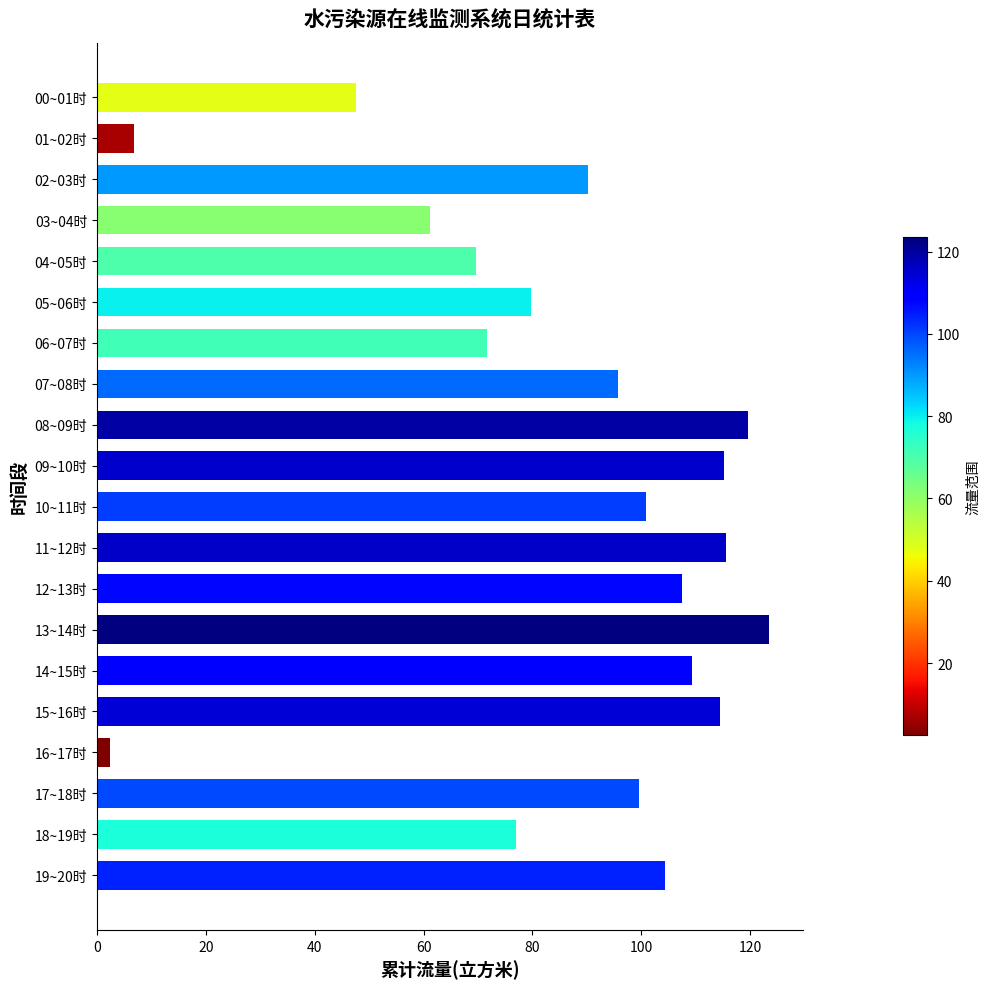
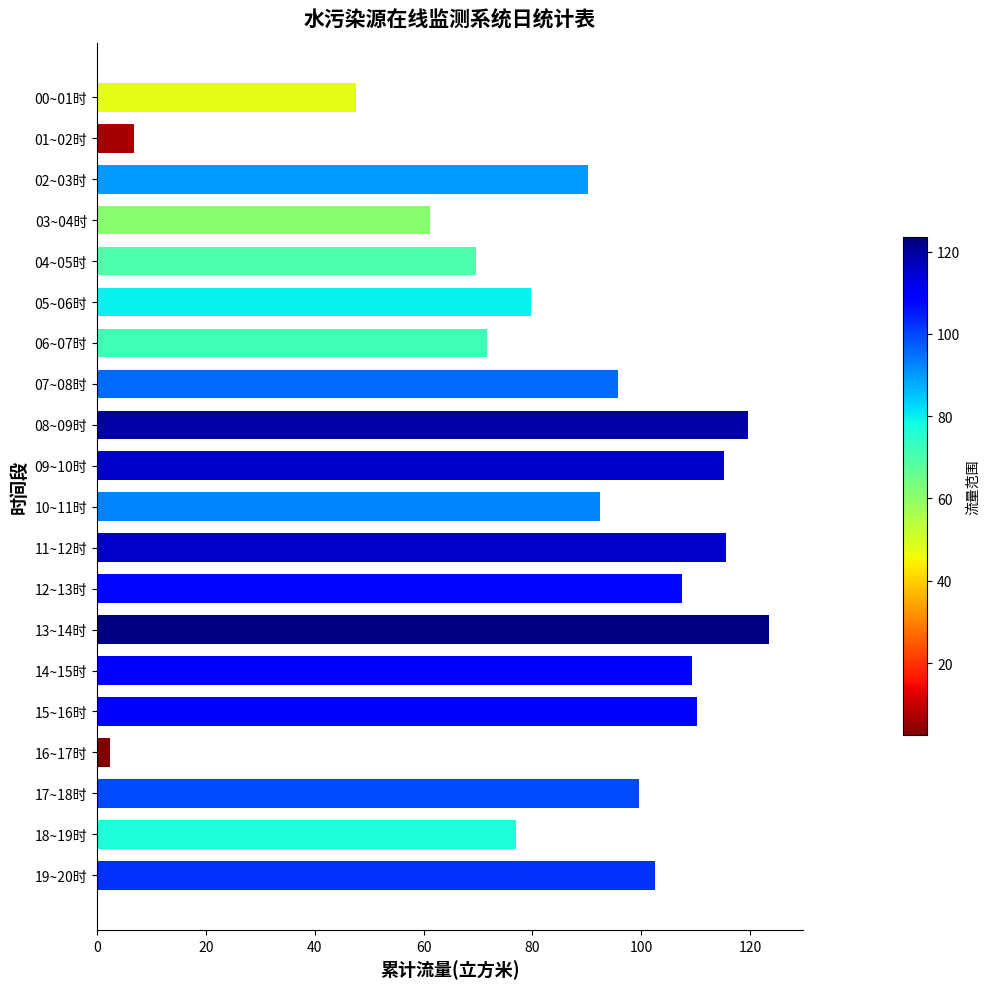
10~11时: 101 -> 92
15~16时: 114 -> 110
19~20时: 104 -> 103
